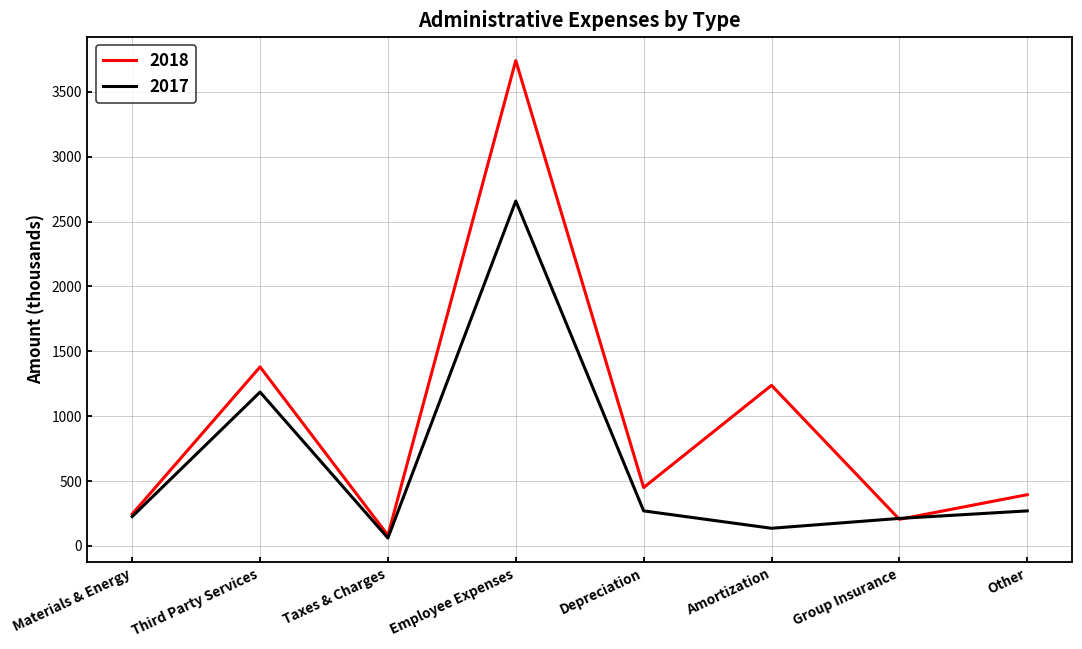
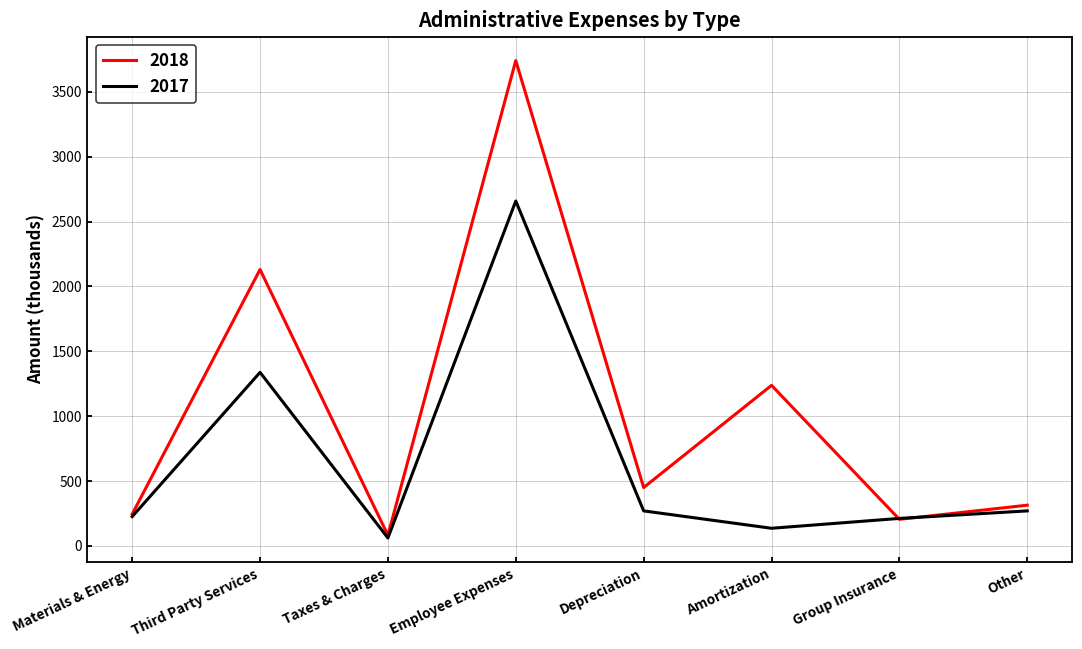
2018, Third Party Services: 1380 -> 2130
2017, Third Party Services: 1190 -> 1340
2018, Other: 400 -> 310
